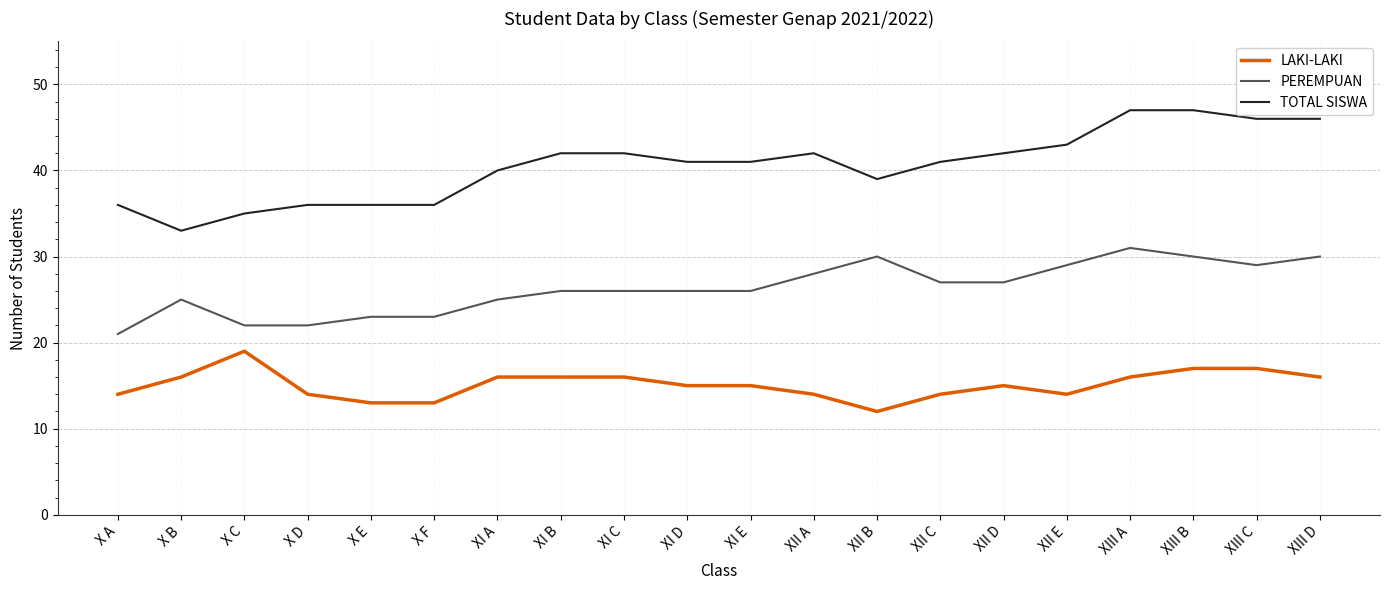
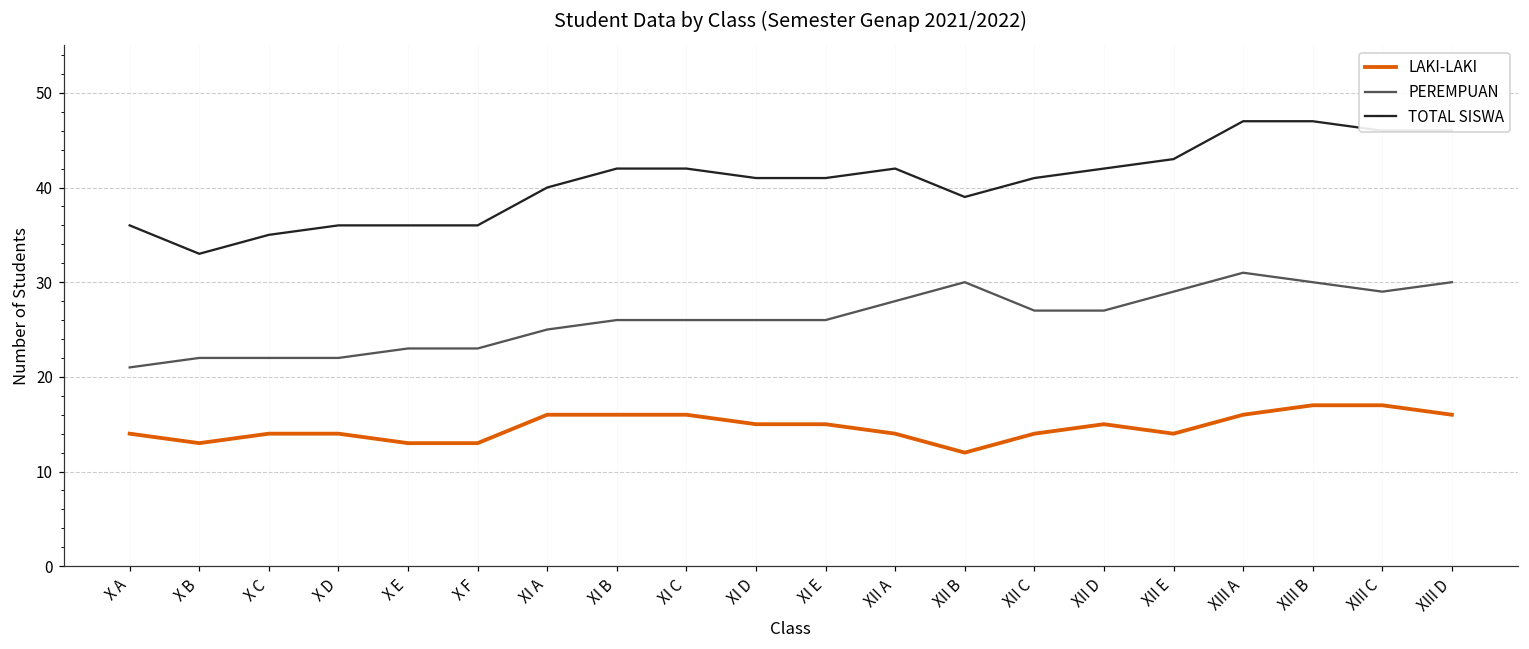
LAKI-LAKI, X B: 16 -> 13
PEREMPUAN, X B: 25 -> 22
LAKI-LAKI, X C: 19 -> 14
